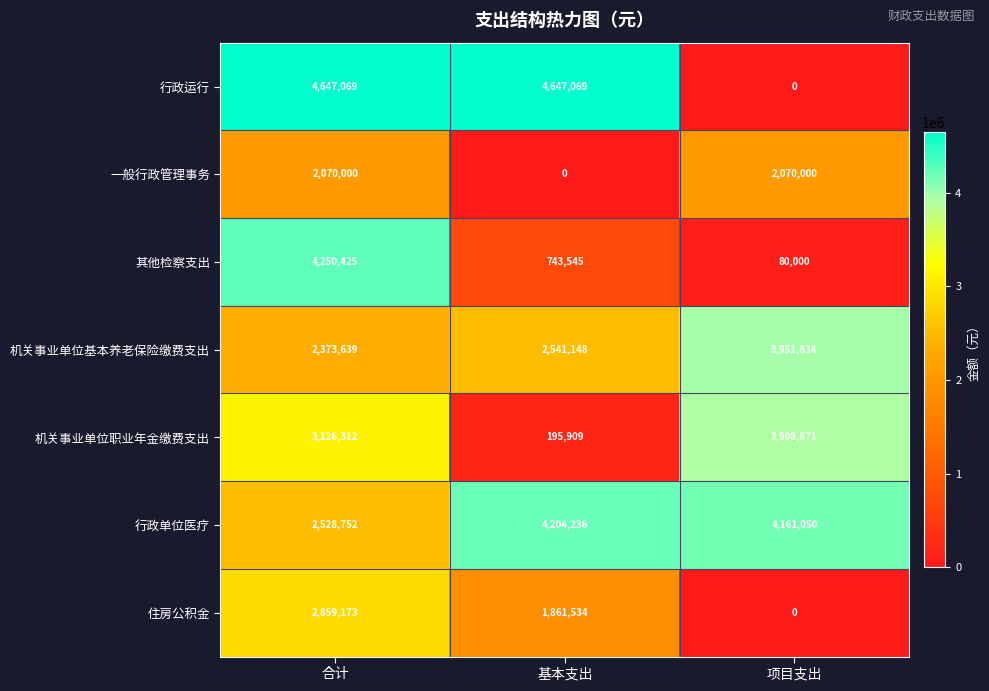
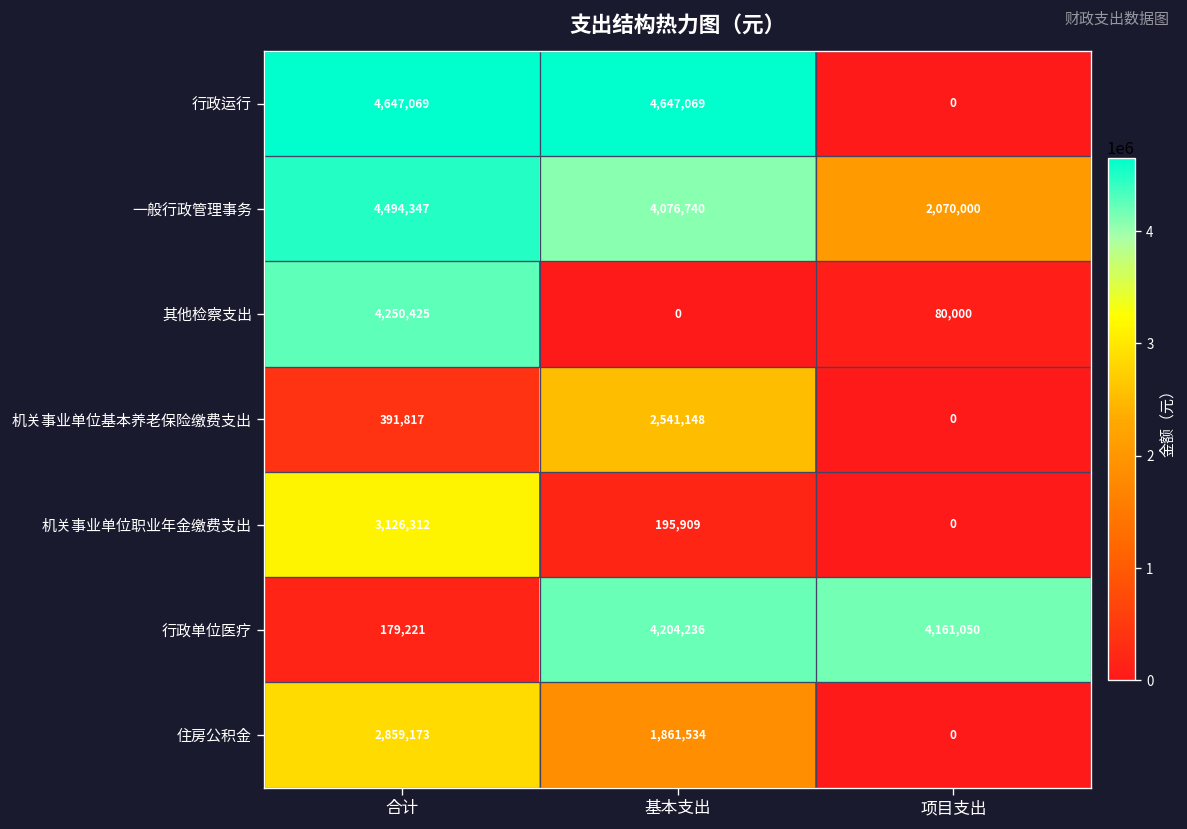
一般行政管理事务, 合计: 2,070,000 -> 4,494,347
一般行政管理事务, 基本支出: 0 -> 4,076,740
其他检察支出, 基本支出: 743,545 -> 0
机关事业单位基本养老保险缴费支出, 合计: 2,373,639 -> 391,817
机关事业单位基本养老保险缴费支出, 项目支出: 3,951,834 -> 0
机关事业单位职业年金缴费支出, 项目支出: 3,908,871 -> 0
行政单位医疗, 合计: 2,528,752 -> 179,221
